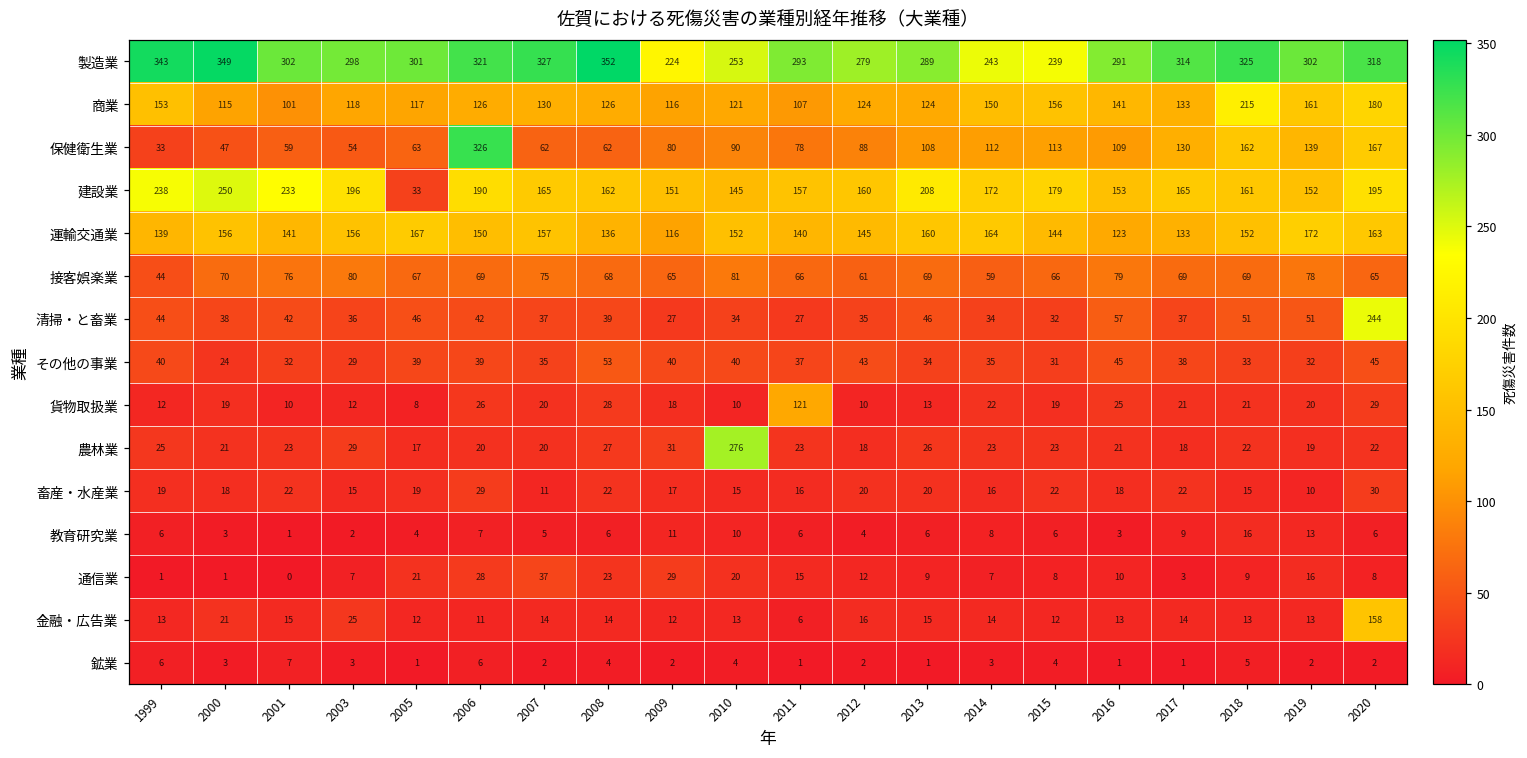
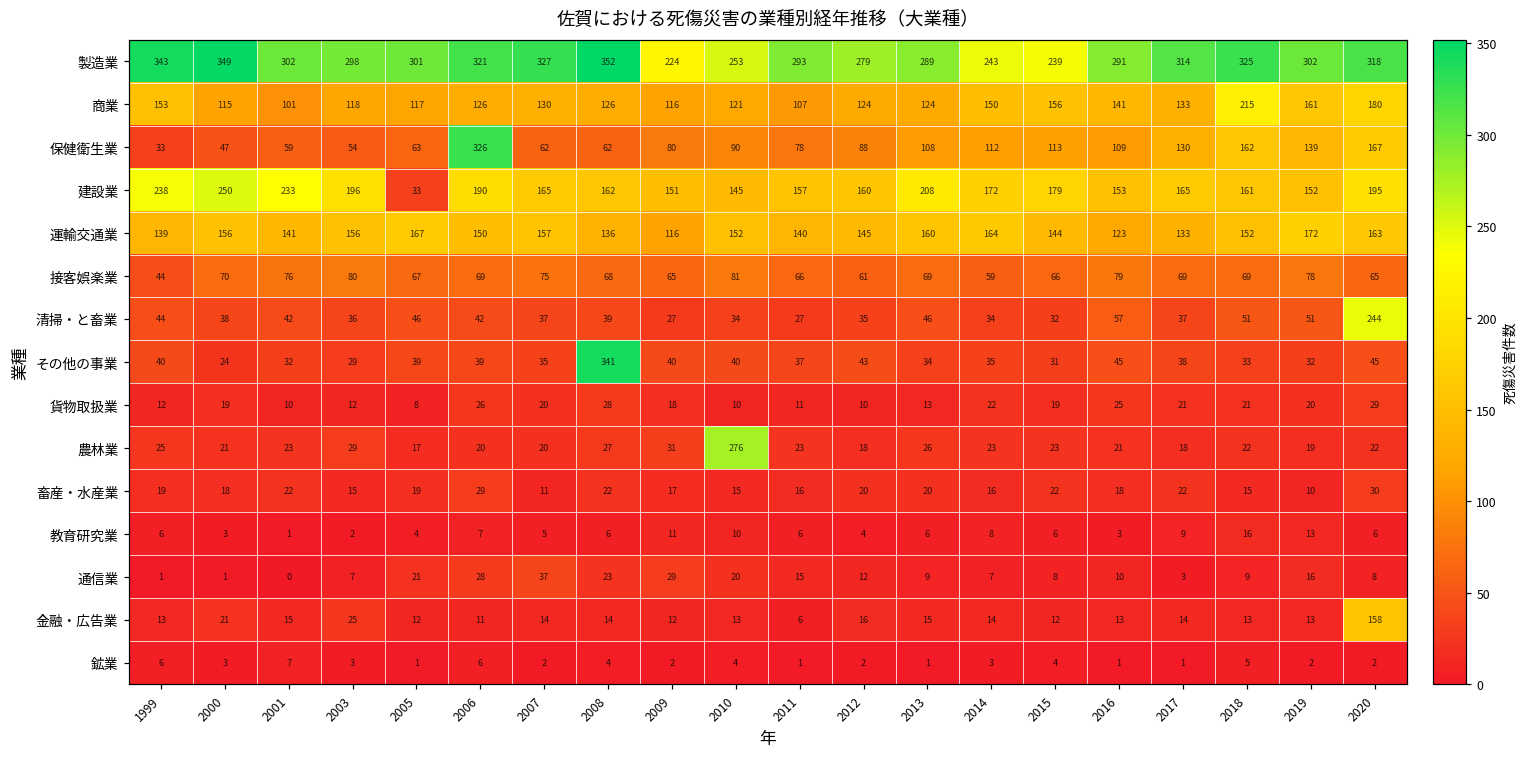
その他の事業, 2008: 53 -> 341
貨物取扱業, 2011: 121 -> 11
